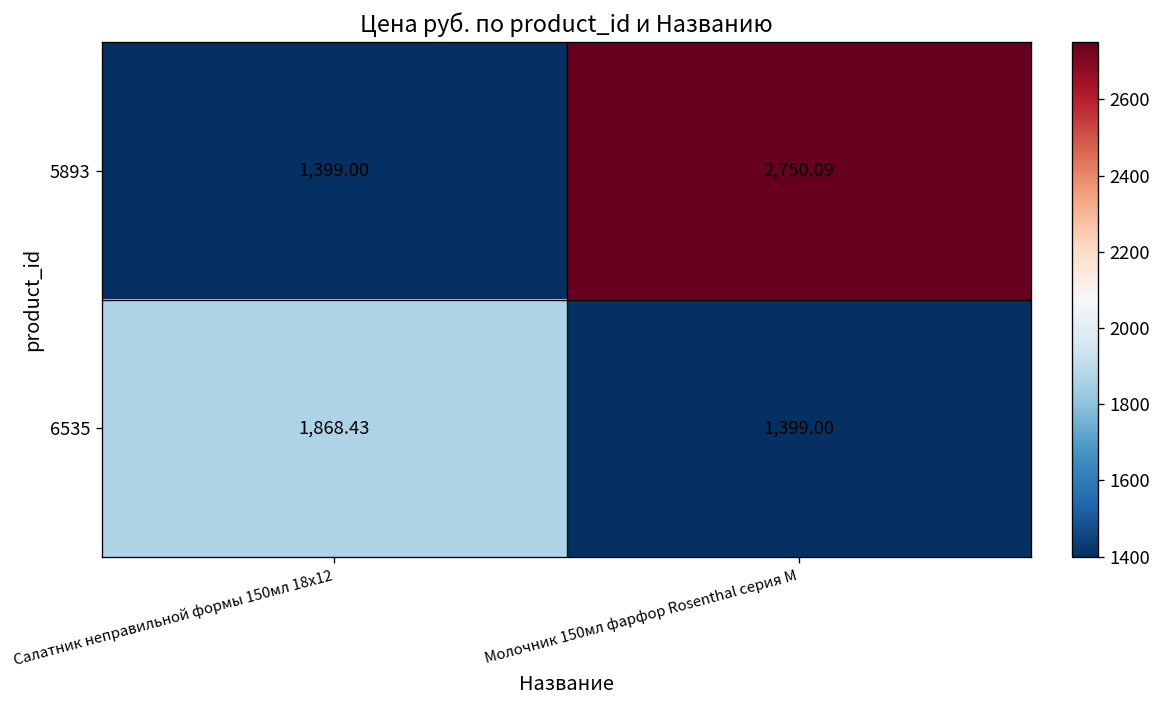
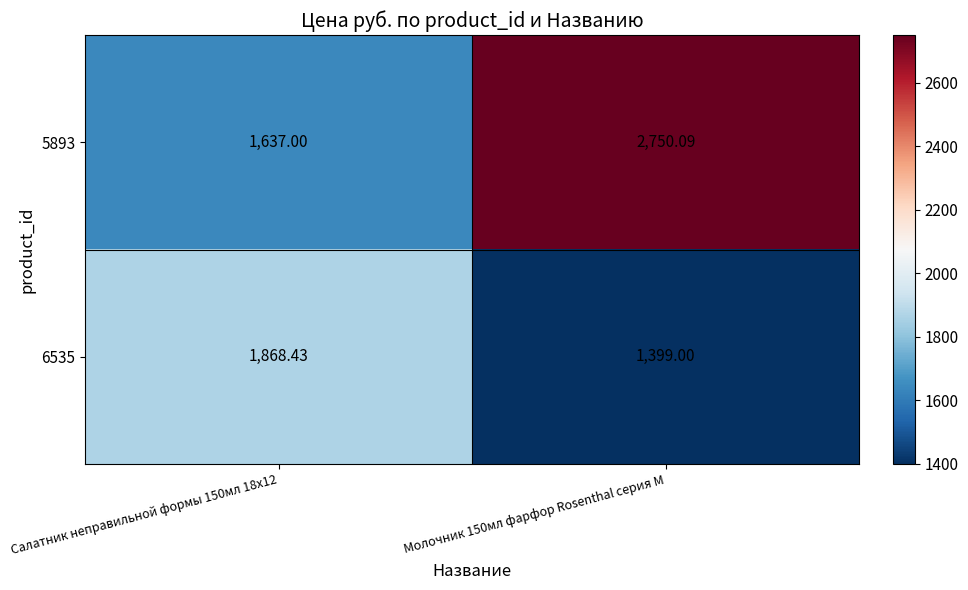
5893, Салатник неправильной формы 150мл 18х12: 1,399.00 -> 1,637.00
